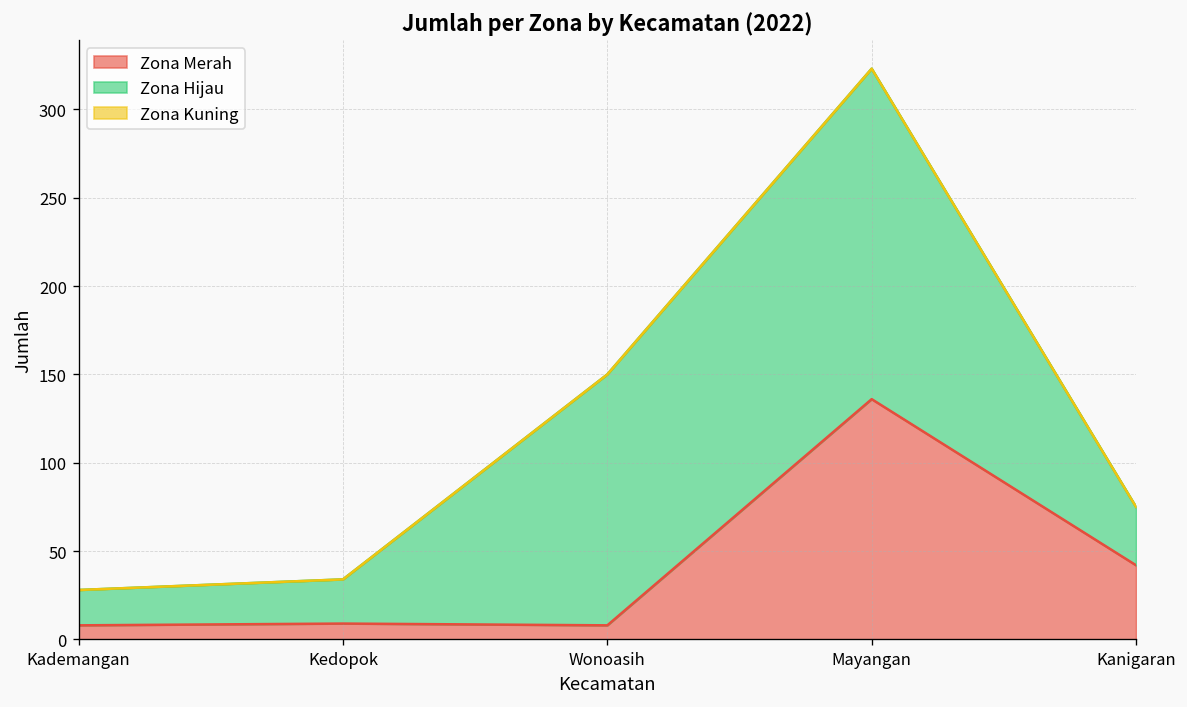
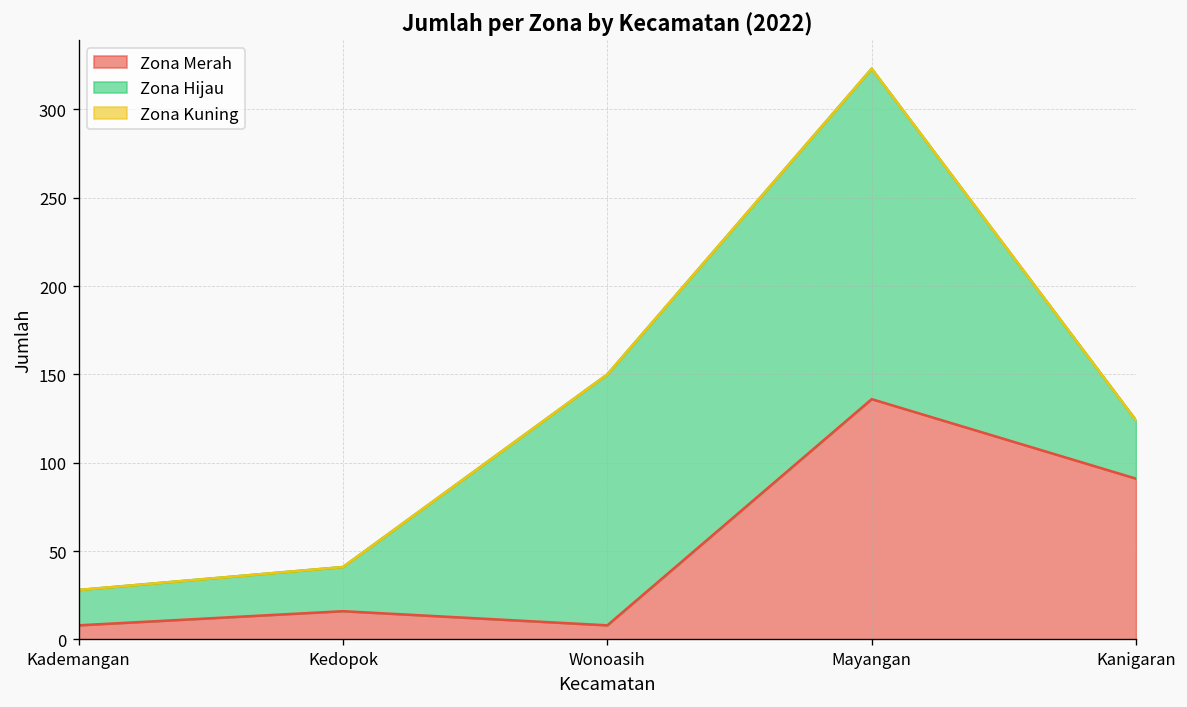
Zona Merah, Kedopok: 9 -> 16
Zona Merah, Kanigaran: 42 -> 91
